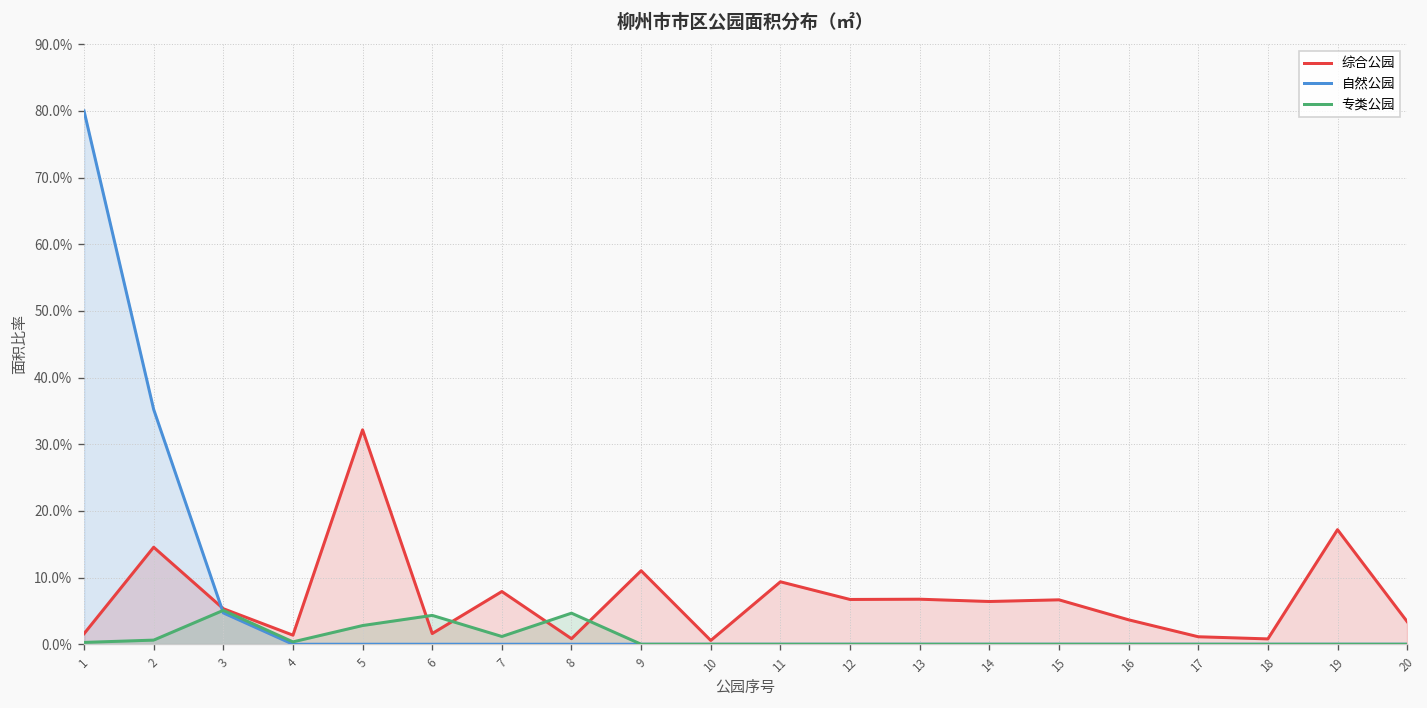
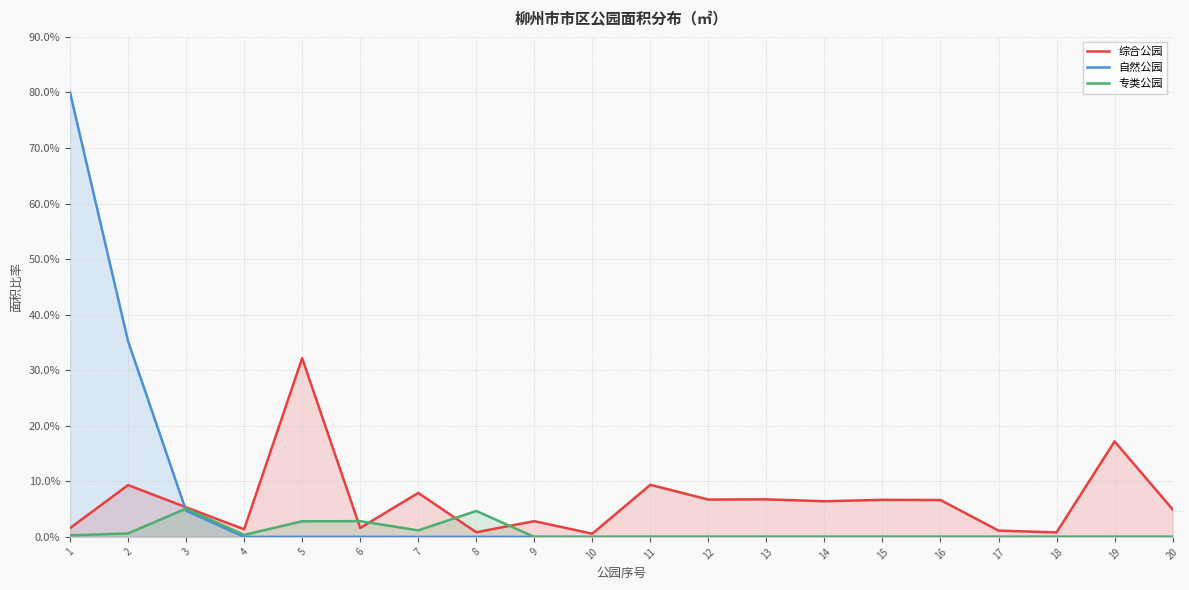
综合公园, 2: 15% -> 9%
专类公园, 6: 4% -> 3%
综合公园, 9: 11% -> 3%
综合公园, 16: 4% -> 7%
综合公园, 20: 3% -> 5%
